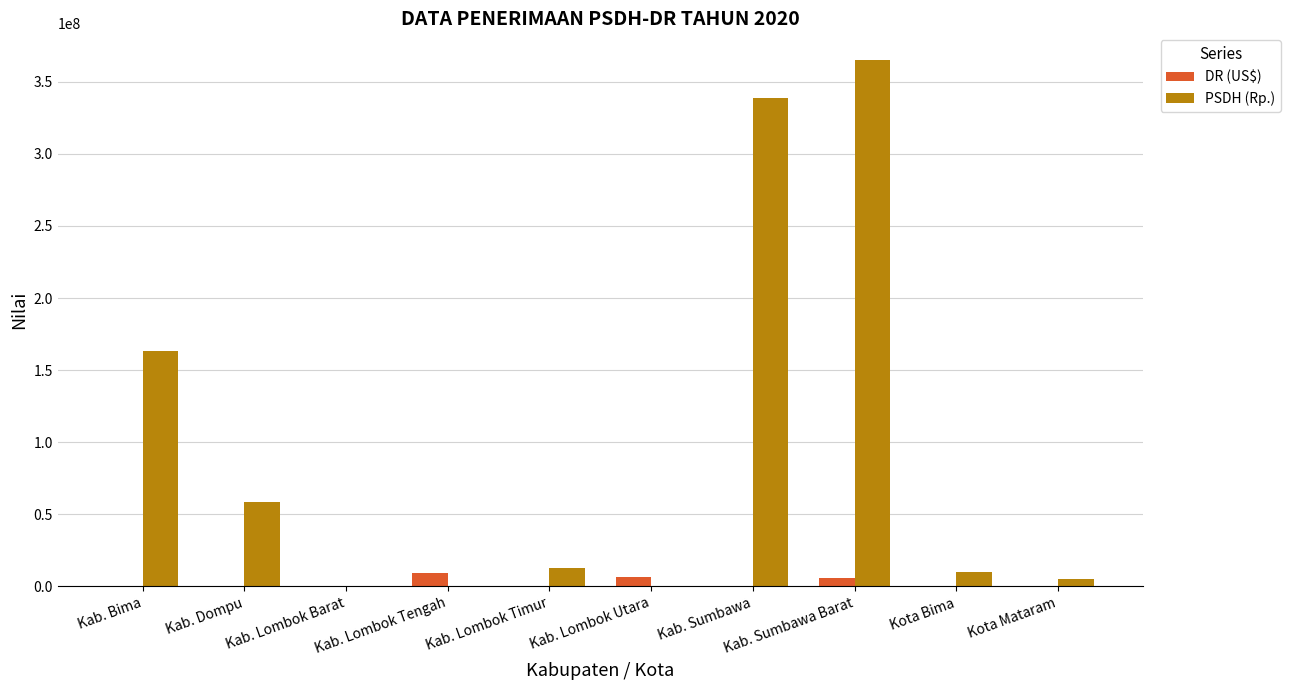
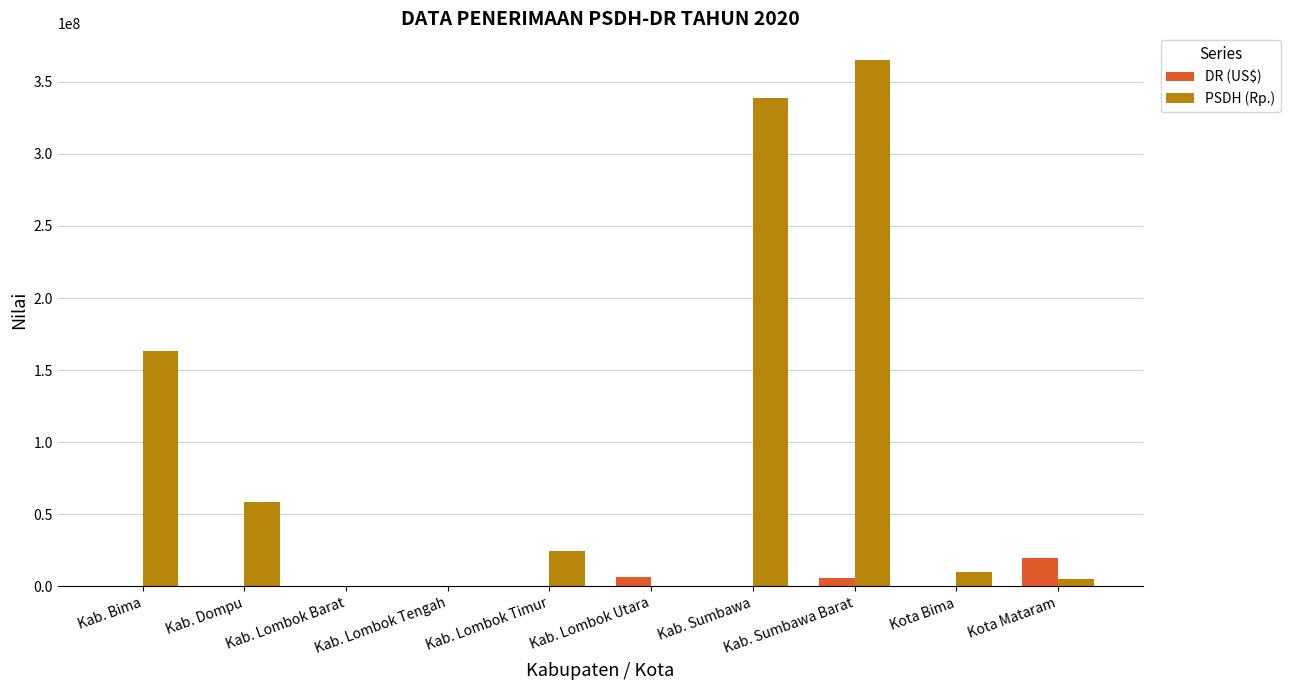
DR (US$), Kab. Lombok Tengah: 9000000 -> 0
PSDH (Rp.), Kab. Lombok Timur: 13000000 -> 25000000
DR (US$), Kota Mataram: 0 -> 20000000
